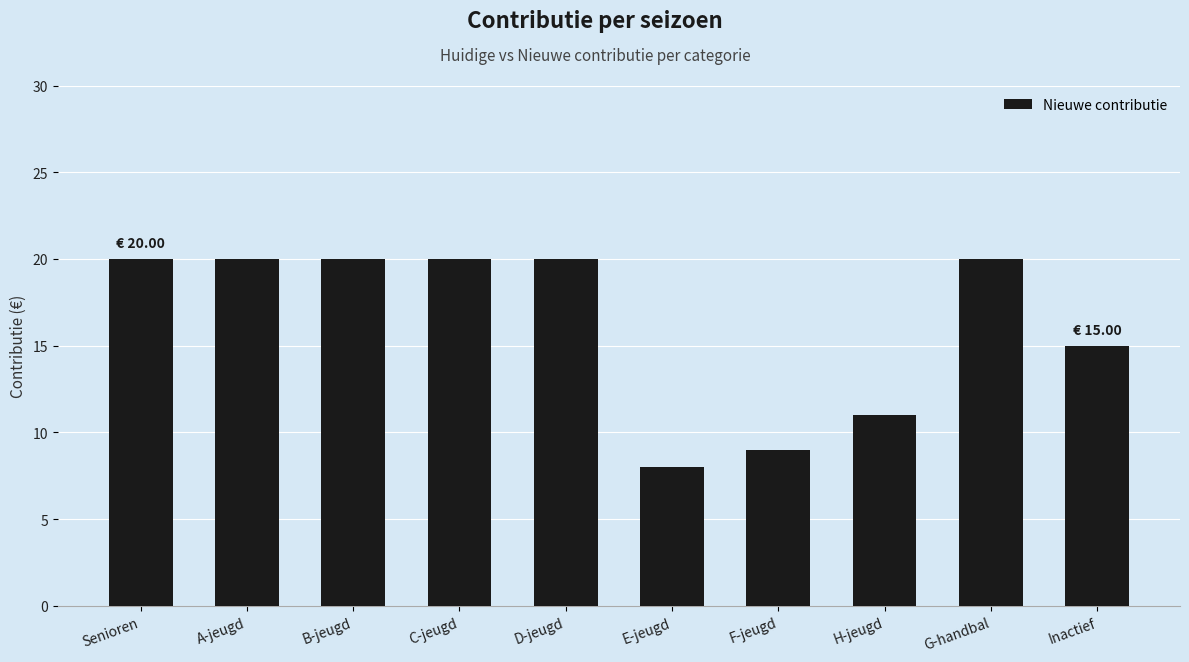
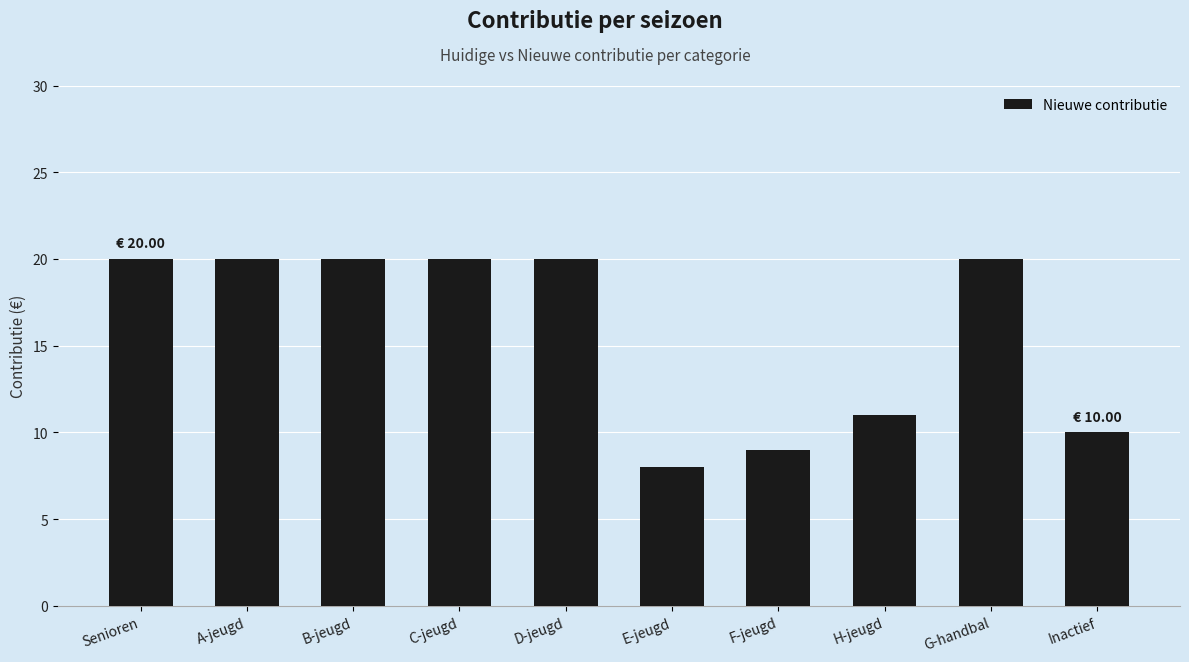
Inactief: 15.00 -> 10.00
